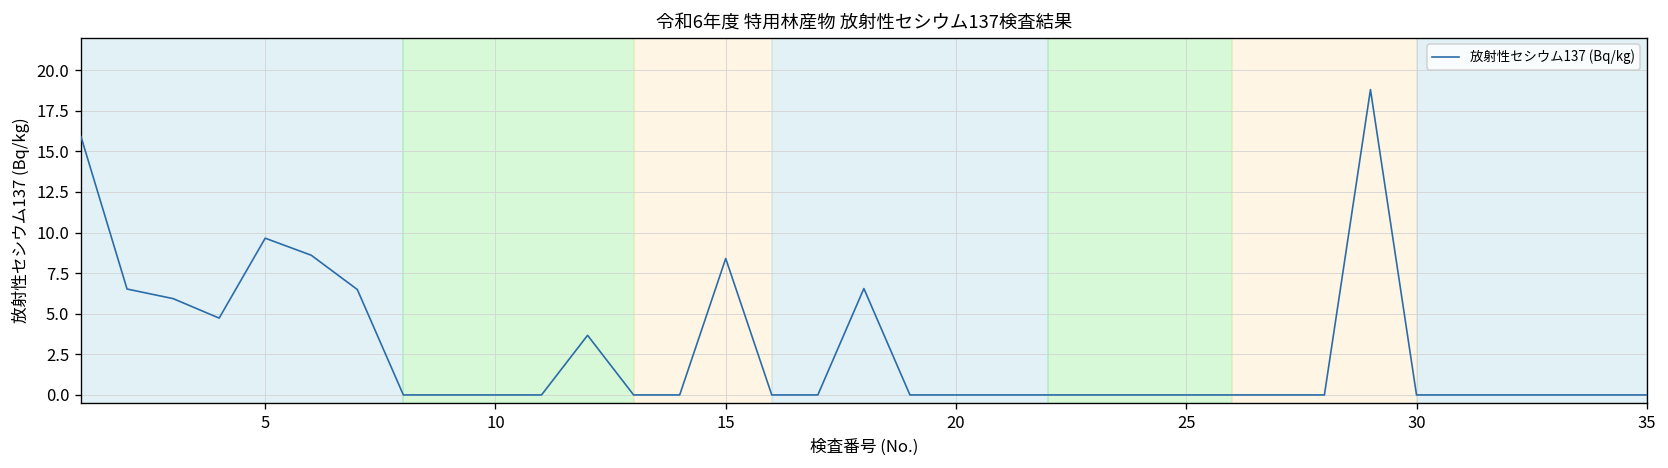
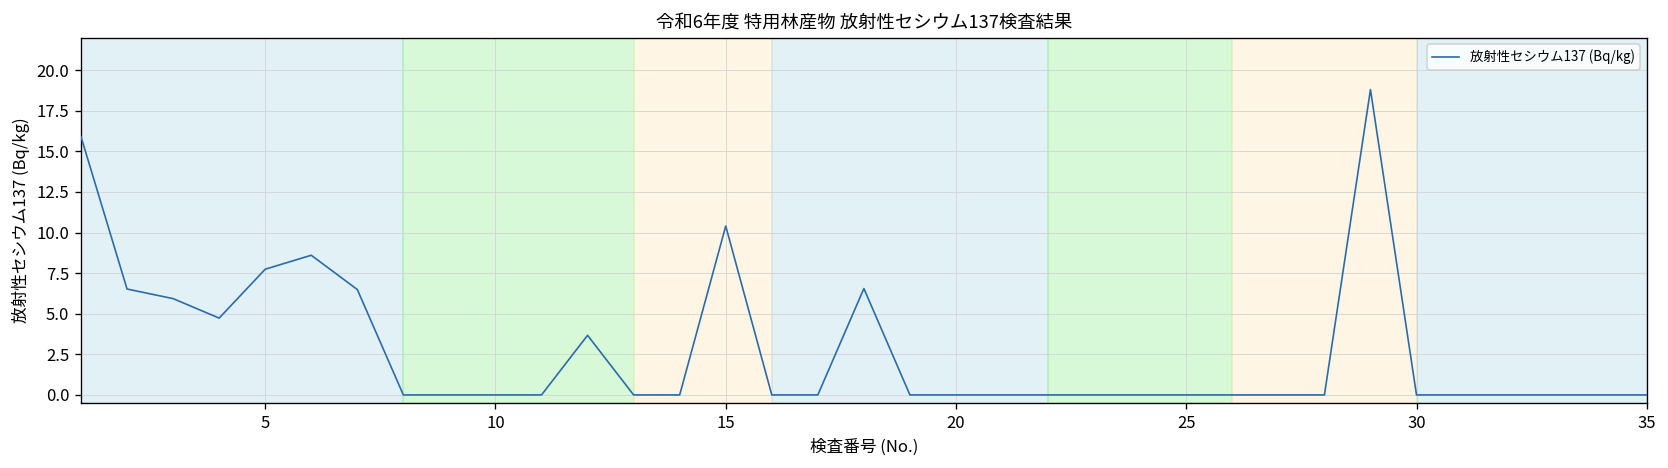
5: 9.7 -> 7.7
15: 8.4 -> 10.4
